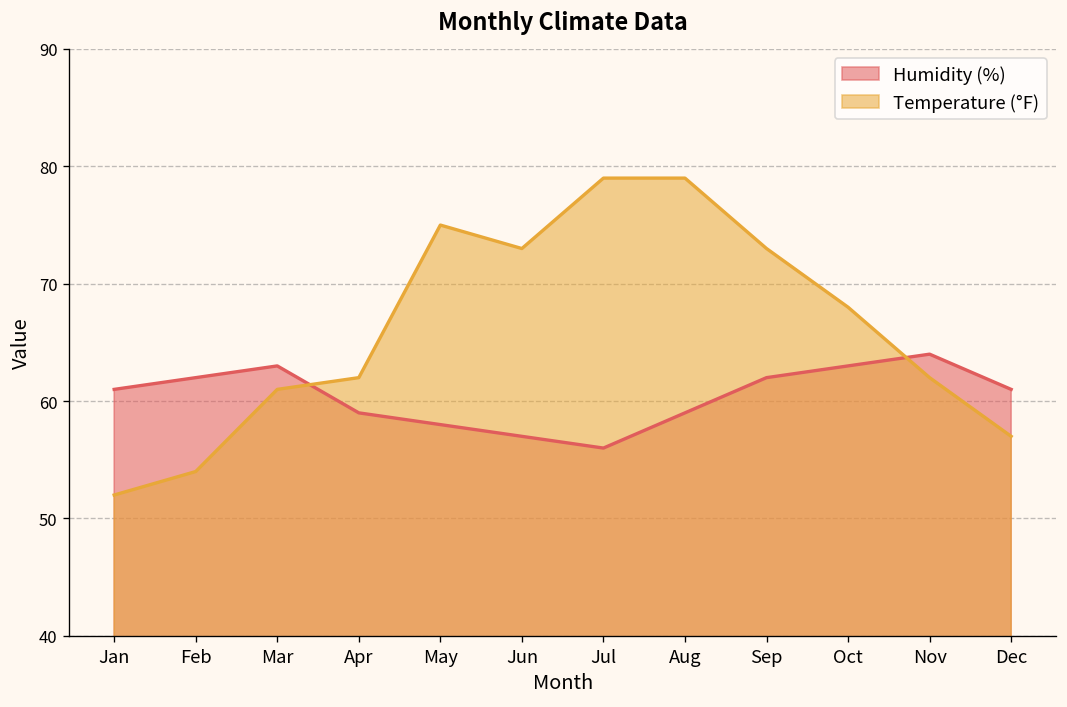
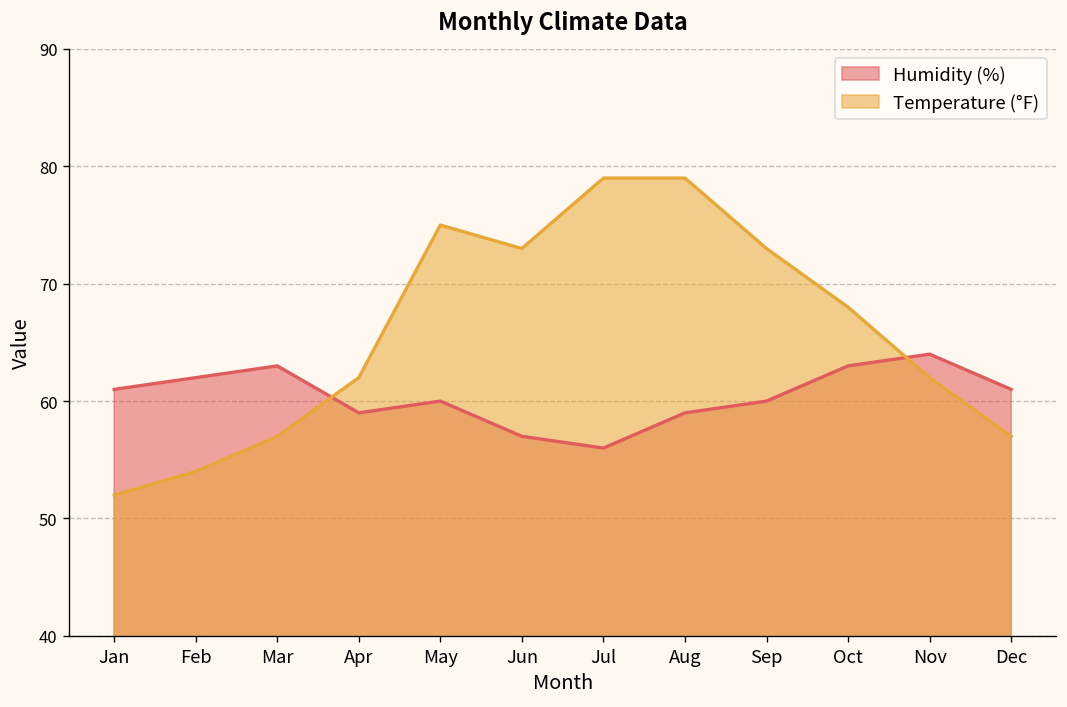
Temperature (°F), Mar: 61 -> 57
Humidity (%), May: 58 -> 60
Humidity (%), Sep: 62 -> 60
